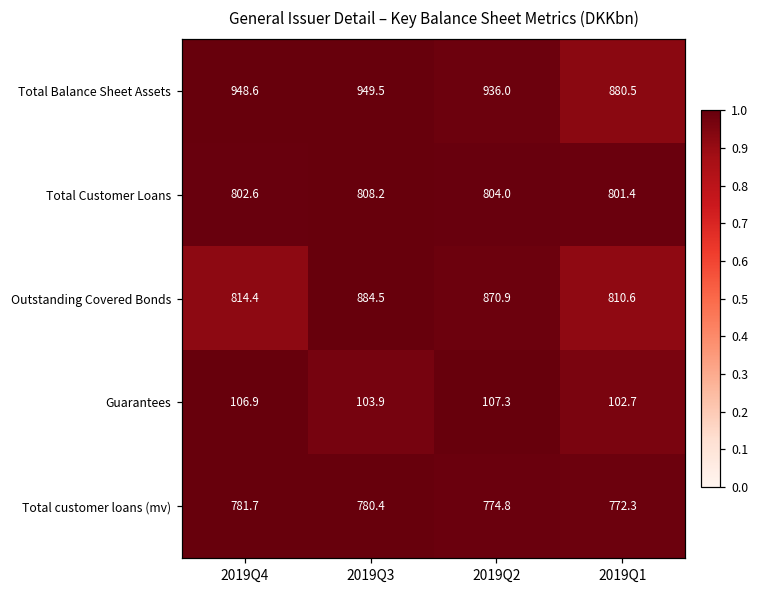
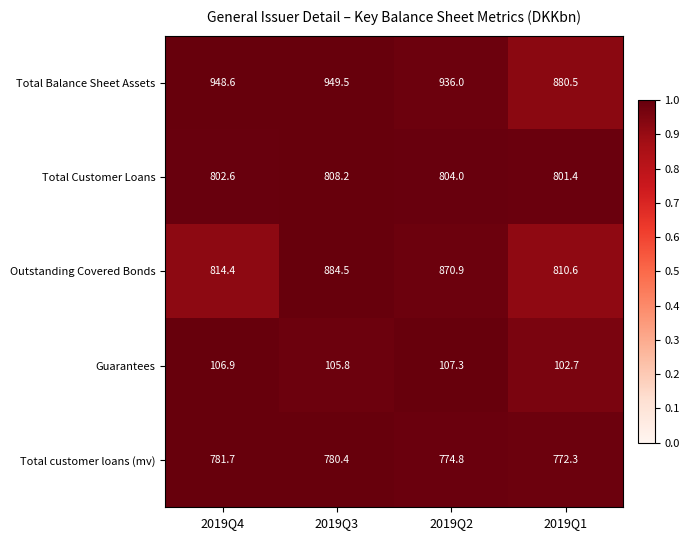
Guarantees, 2019Q3: 103.9 -> 105.8
